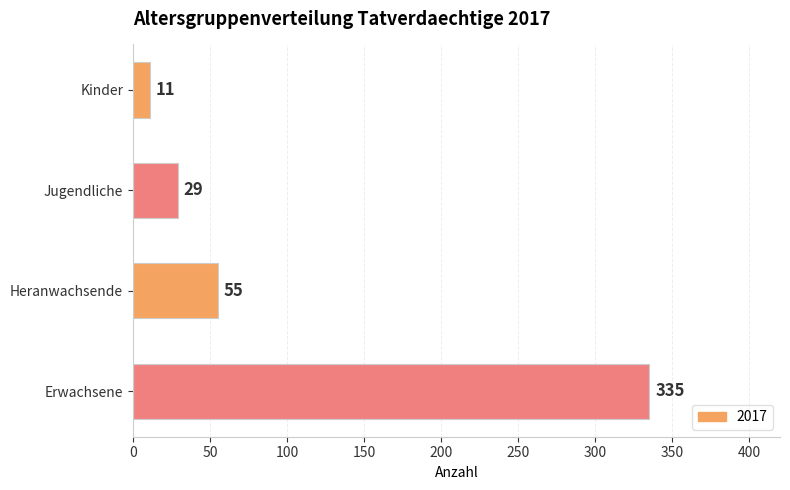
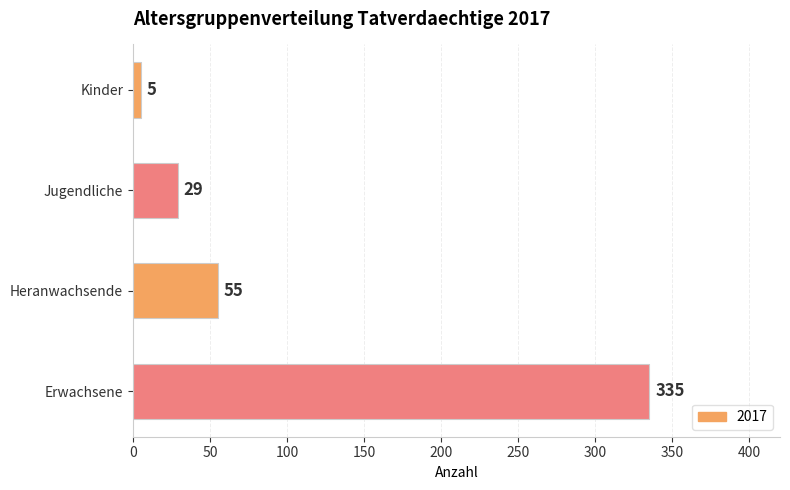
Kinder: 11 -> 5
